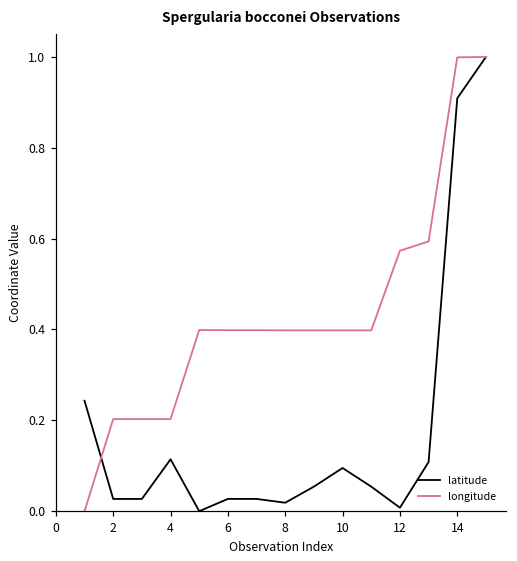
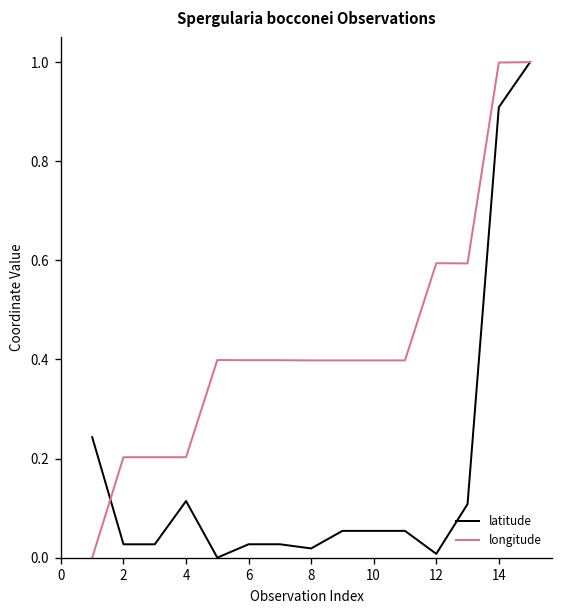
latitude, 10: 0.10 -> 0.05
longitude, 12: 0.57 -> 0.59
